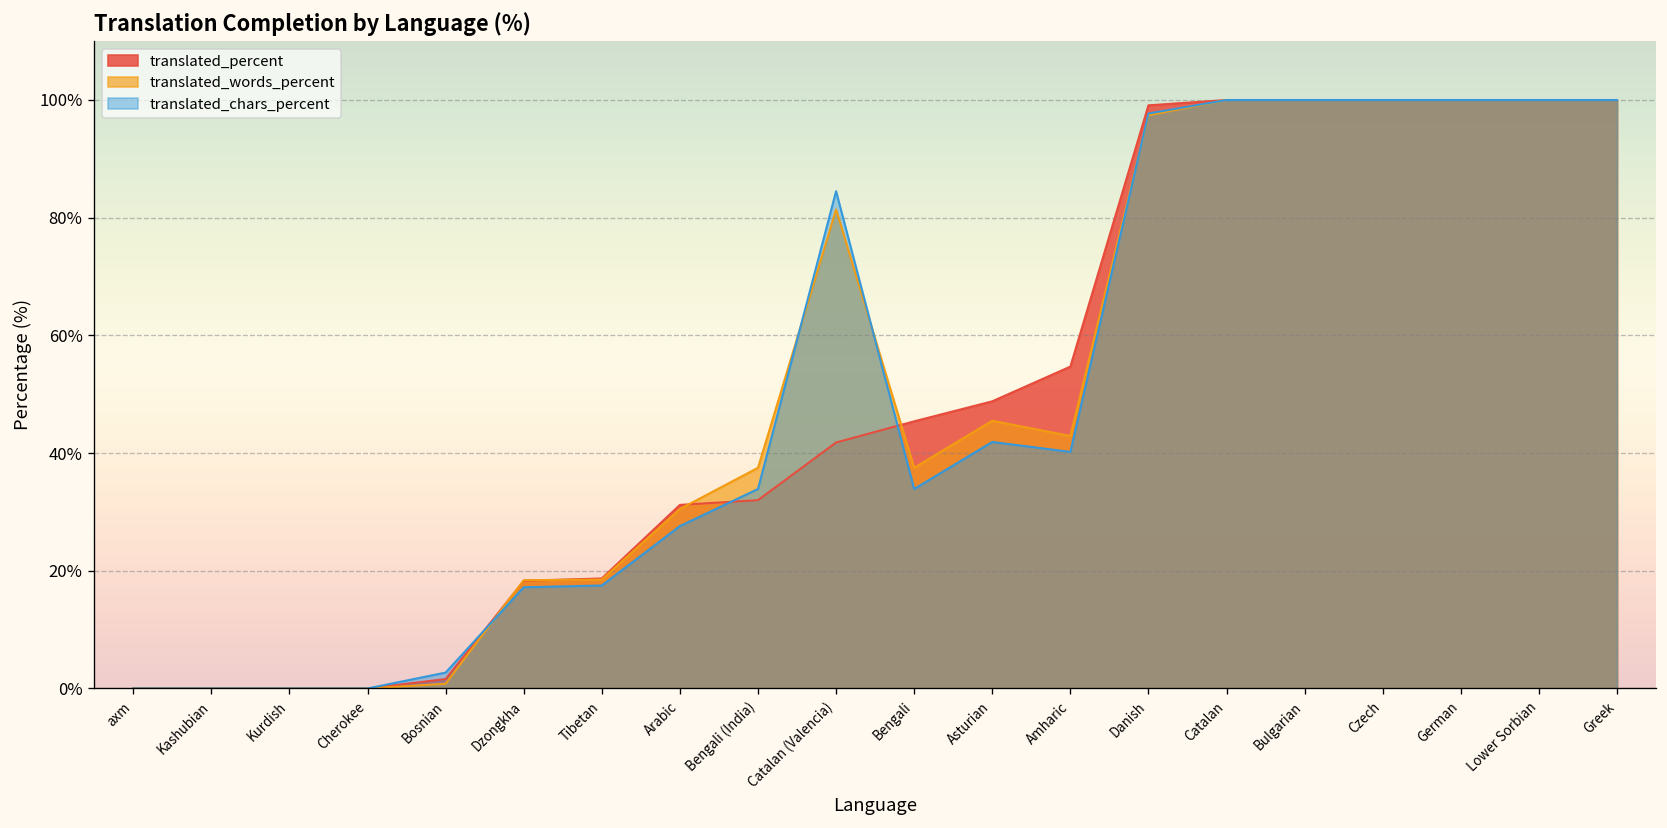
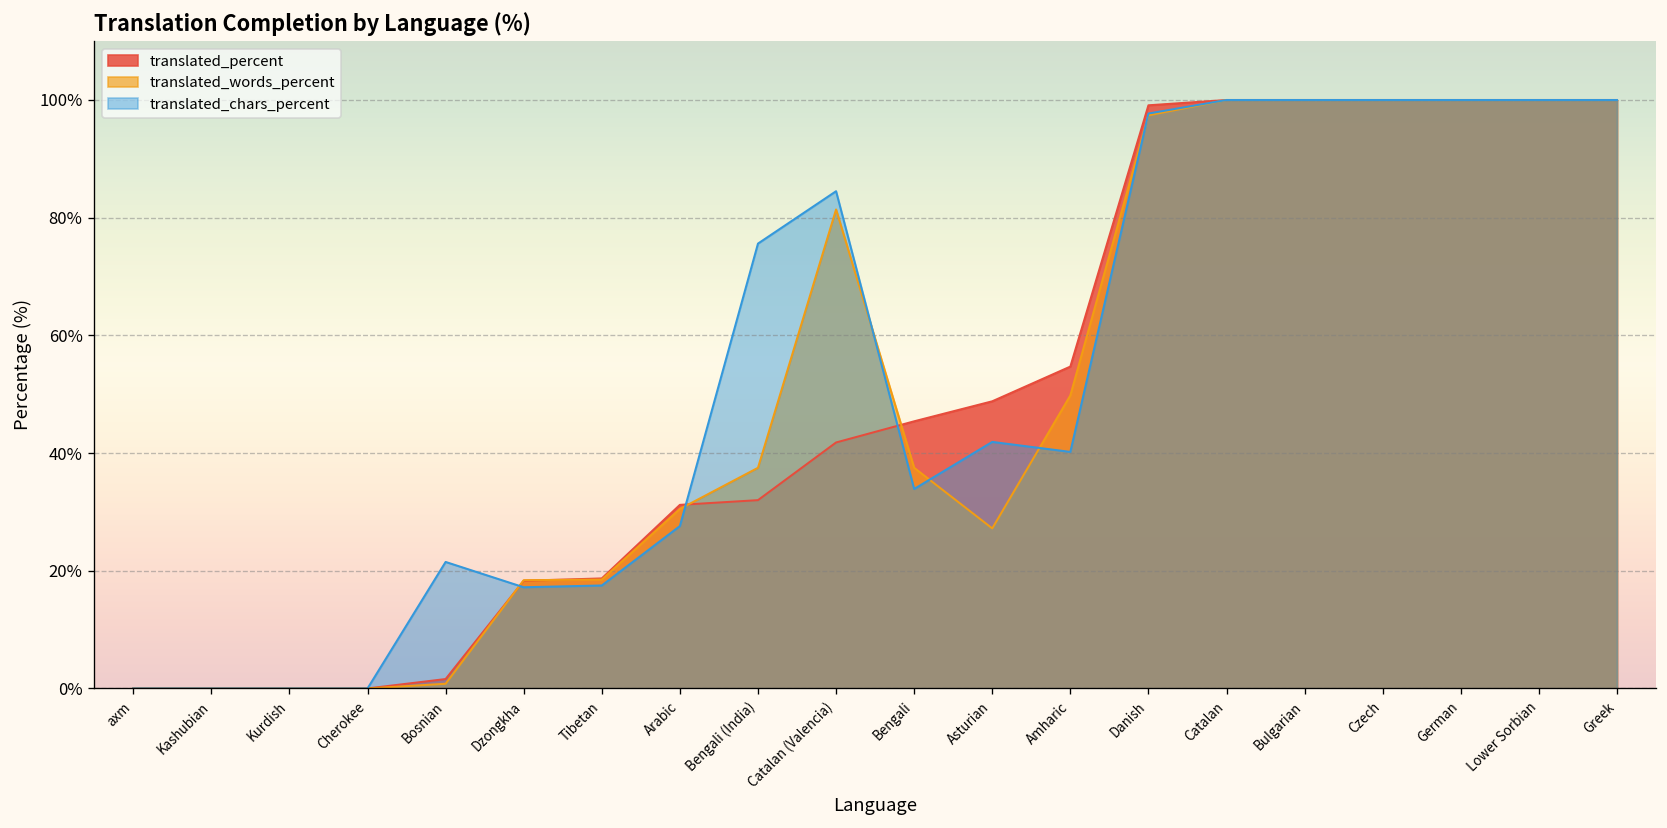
translated_chars_percent, Bosnian: 3% -> 22%
translated_chars_percent, Bengali (India): 34% -> 76%
translated_words_percent, Asturian: 46% -> 27%
translated_words_percent, Amharic: 43% -> 50%
